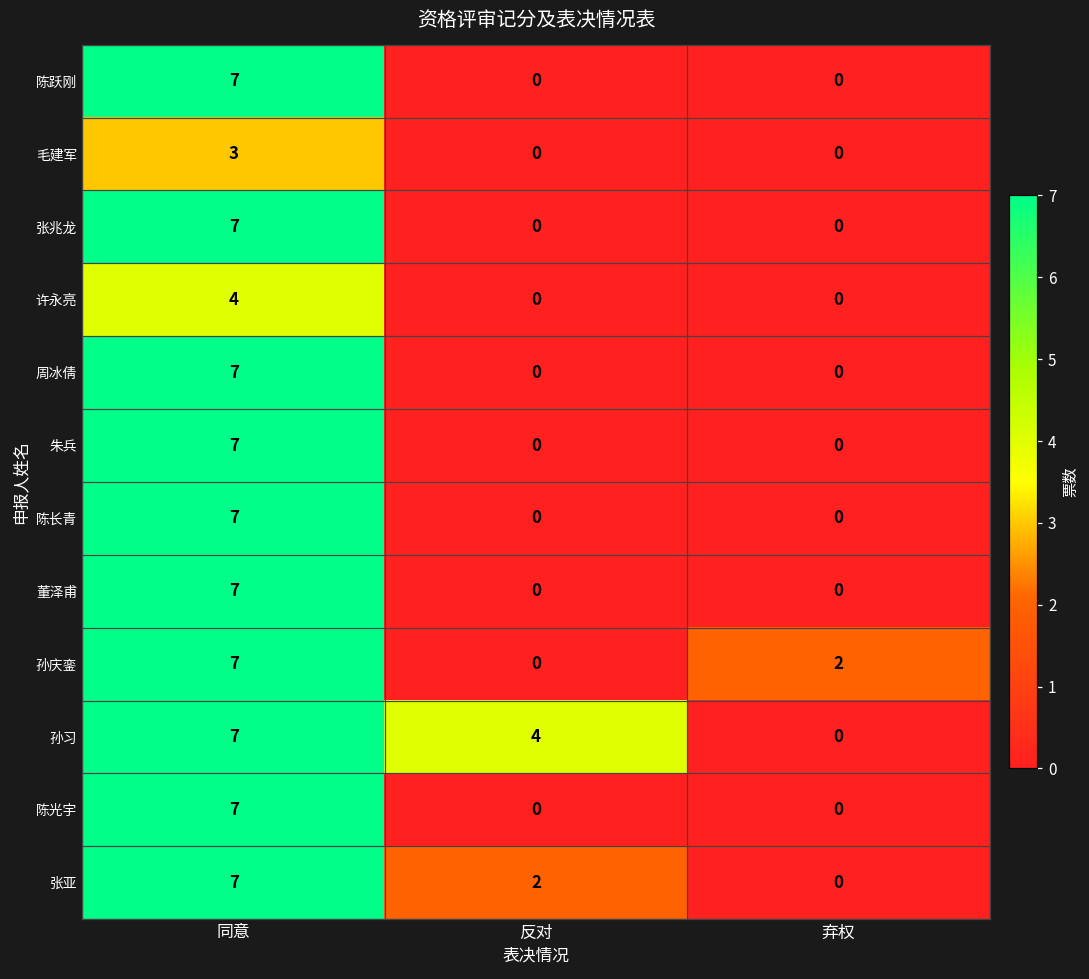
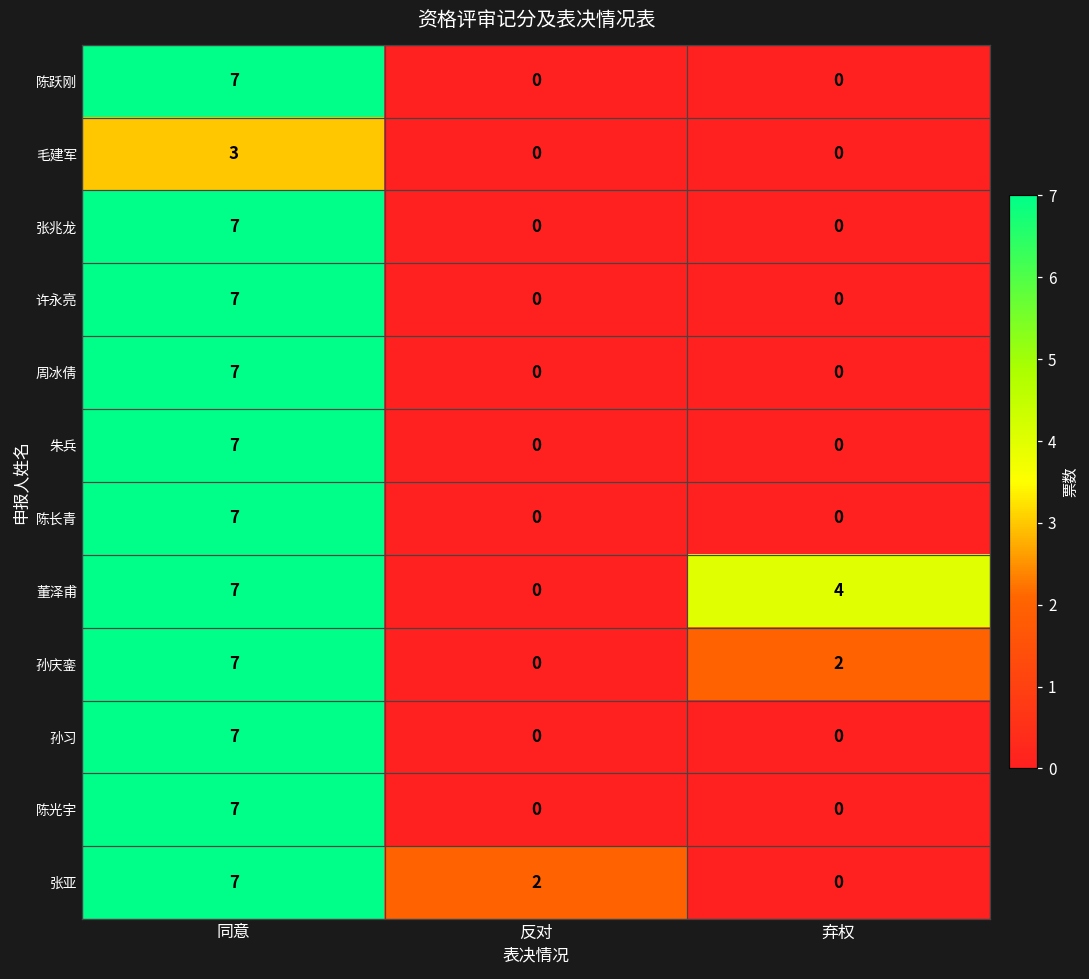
许永亮, 同意: 4 -> 7
董泽甫, 弃权: 0 -> 4
孙习, 反对: 4 -> 0
